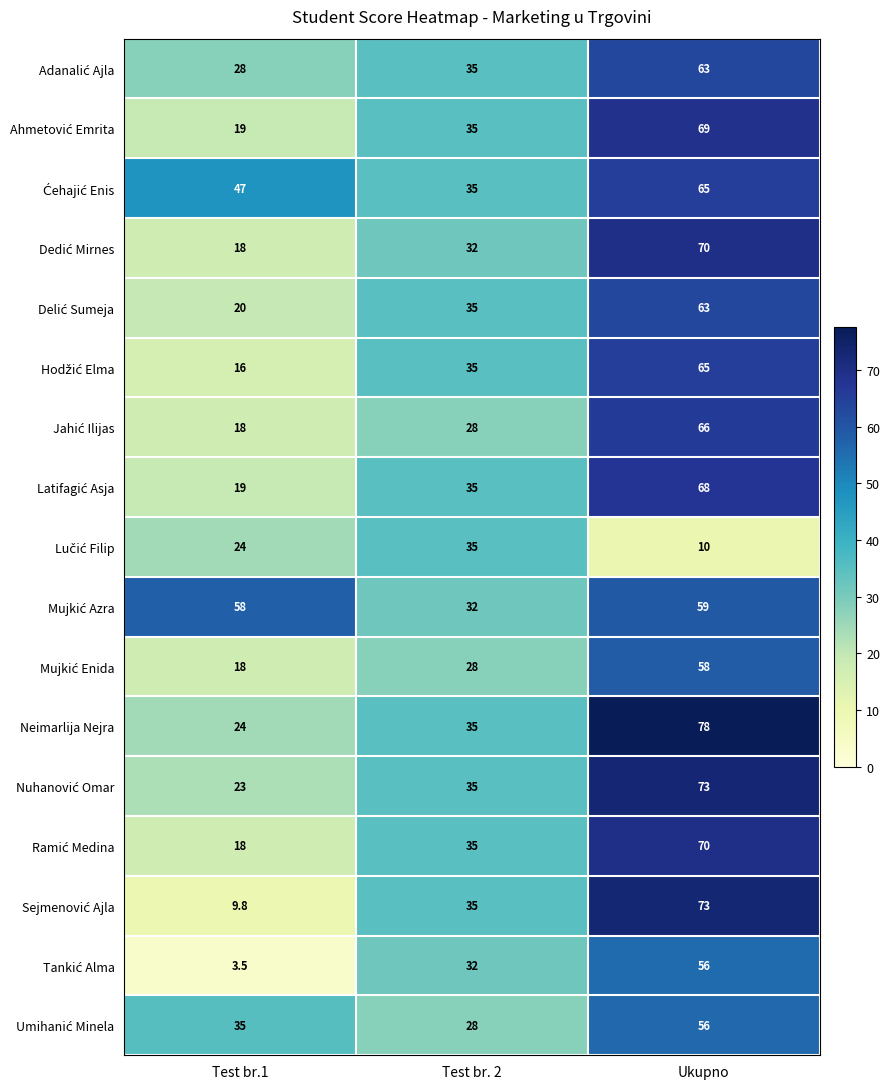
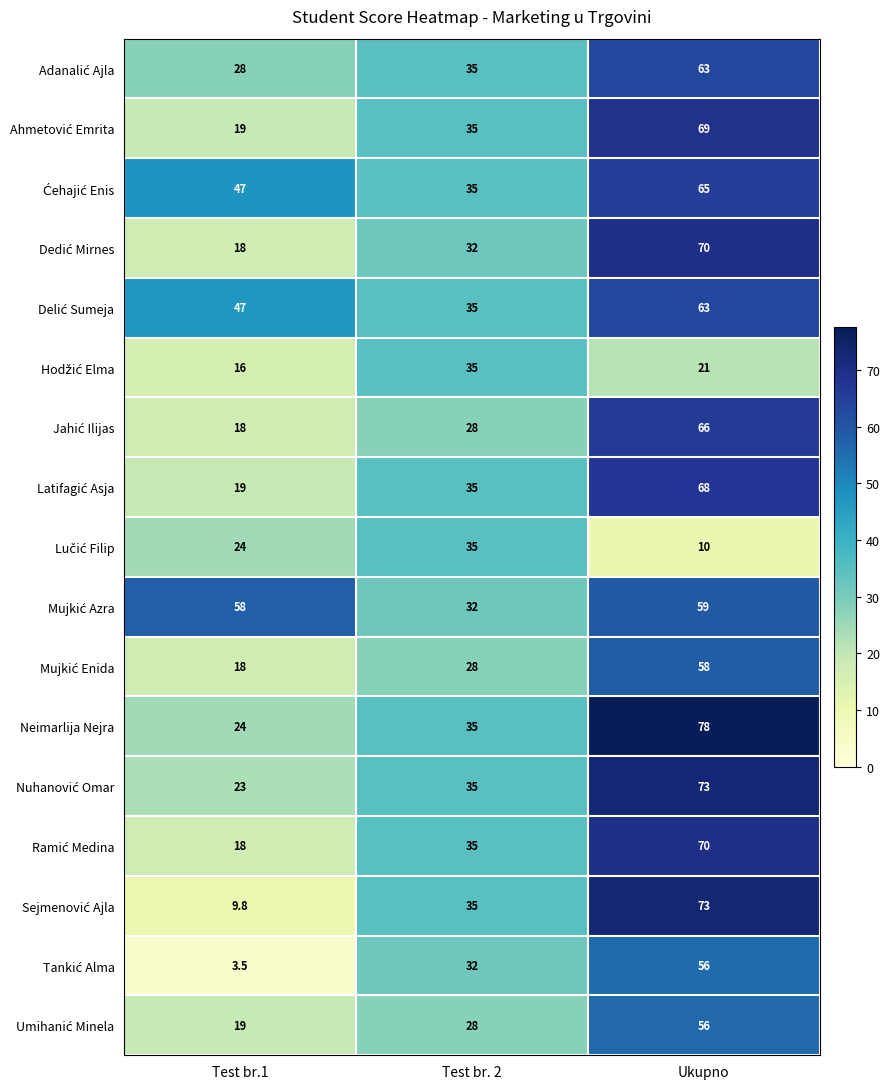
Delić Sumeja, Test br.1: 20 -> 47
Hodžić Elma, Ukupno: 65 -> 21
Umihanić Minela, Test br.1: 35 -> 19
